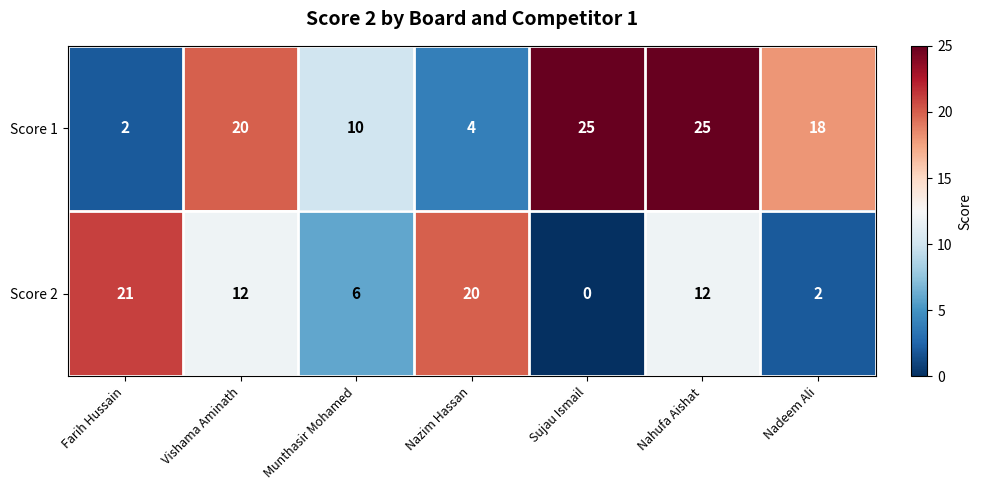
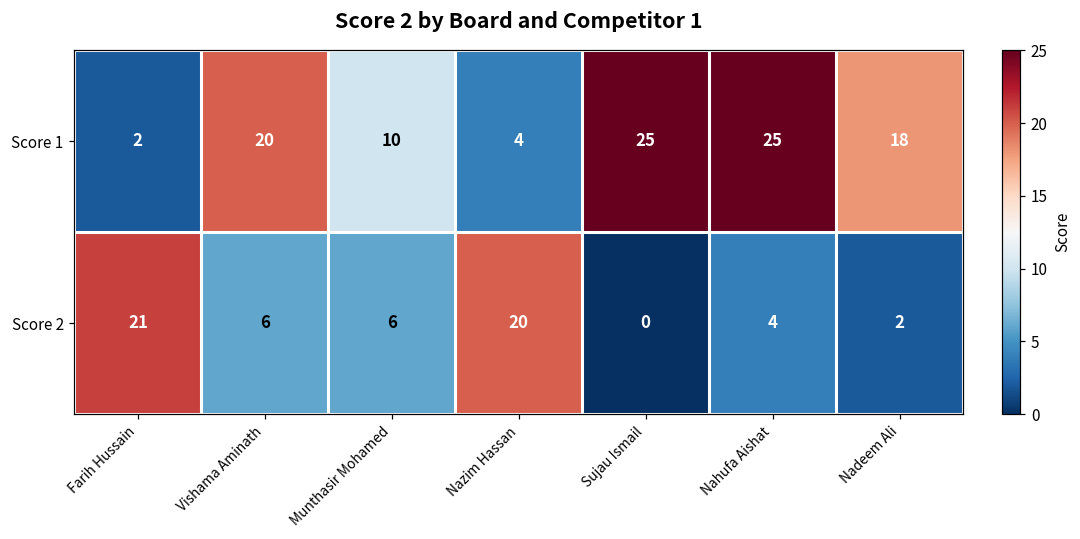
Score 2, Vishama Aminath: 12 -> 6
Score 2, Nahufa Aishat: 12 -> 4
